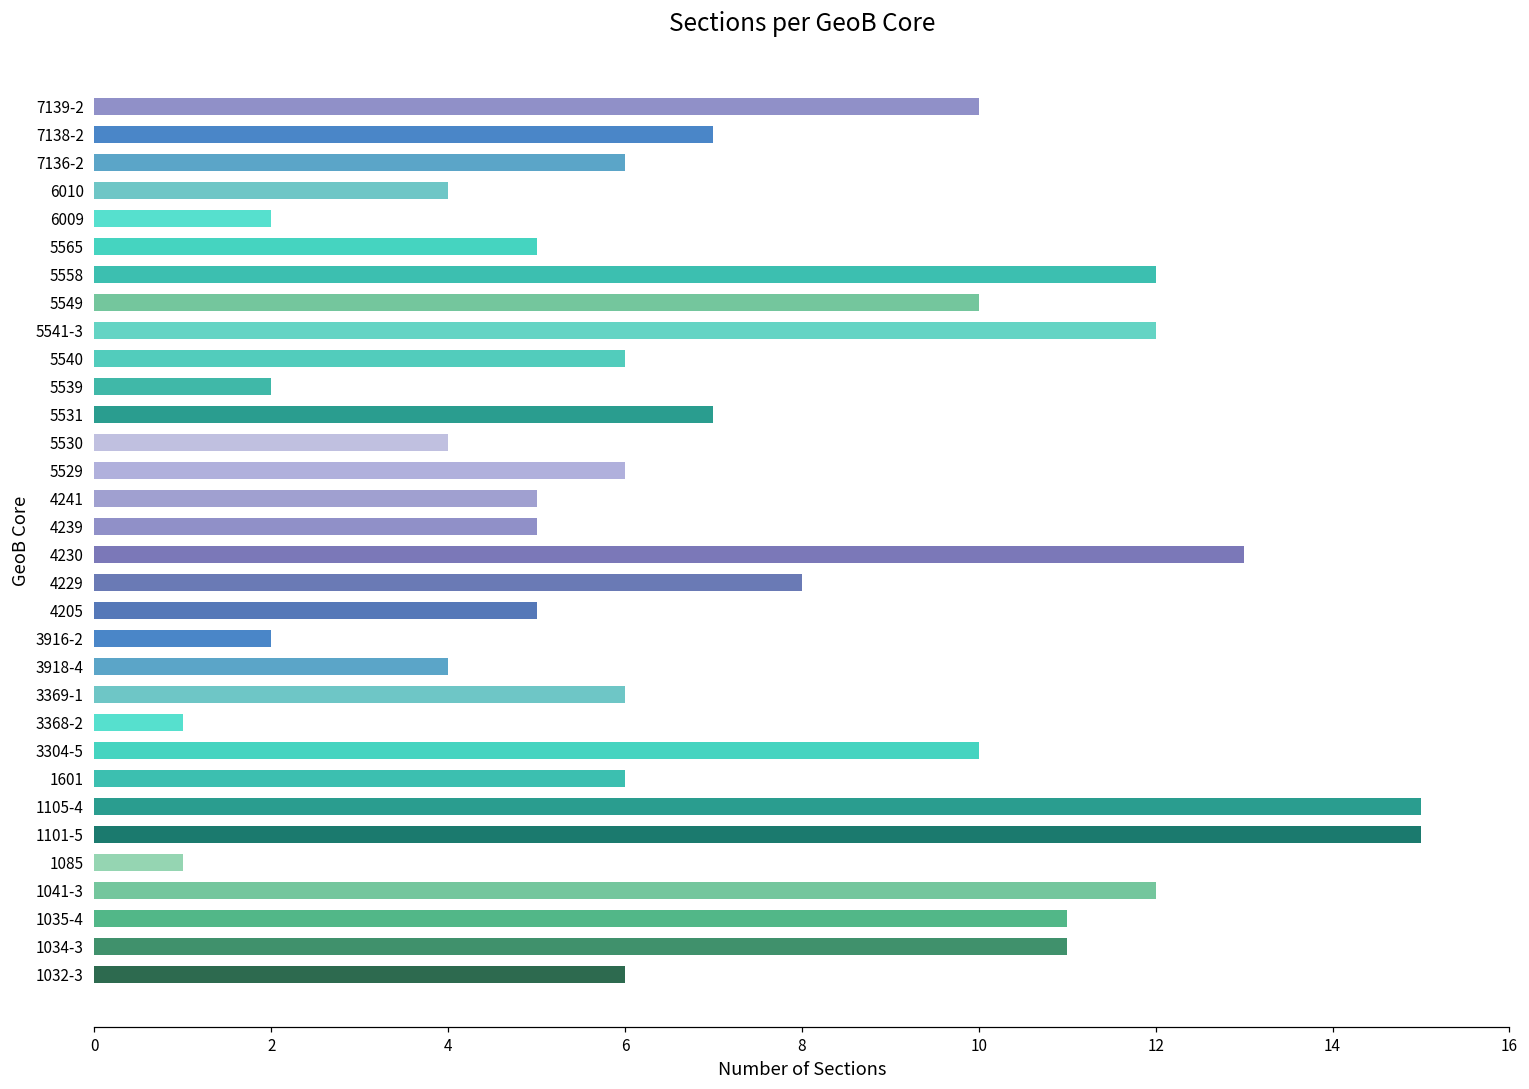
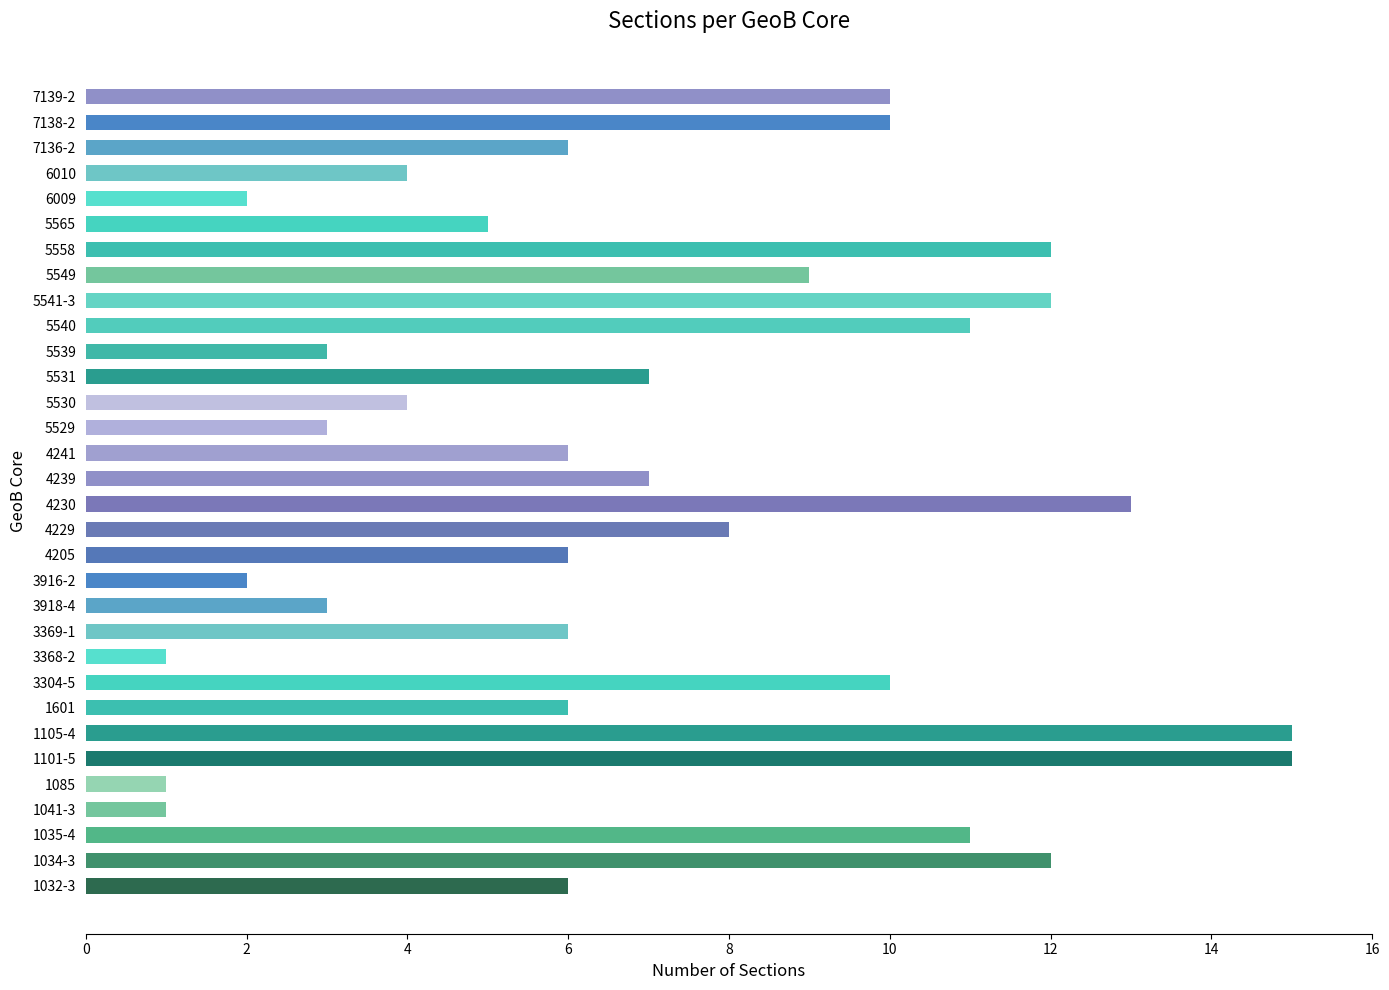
7138-2: 7 -> 10
5549: 10 -> 9
5540: 6 -> 11
5539: 2 -> 3
5529: 6 -> 3
4241: 5 -> 6
4239: 5 -> 7
4205: 5 -> 6
3918-4: 4 -> 3
1041-3: 12 -> 1
1034-3: 11 -> 12
